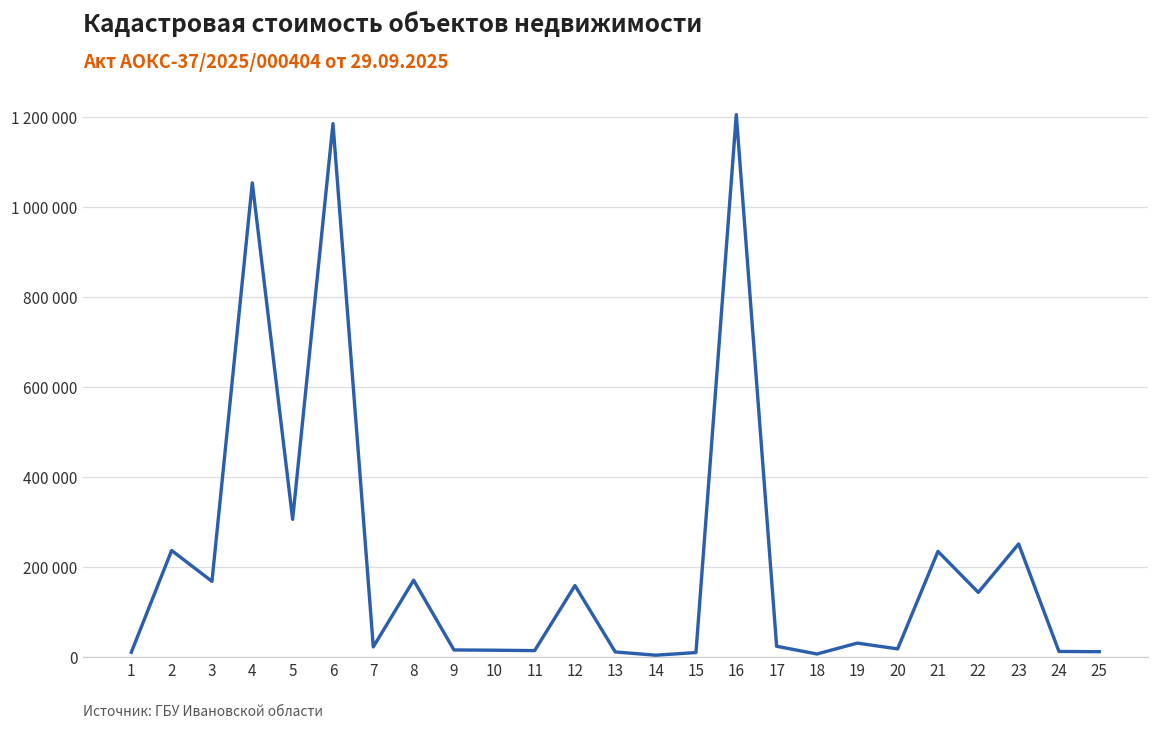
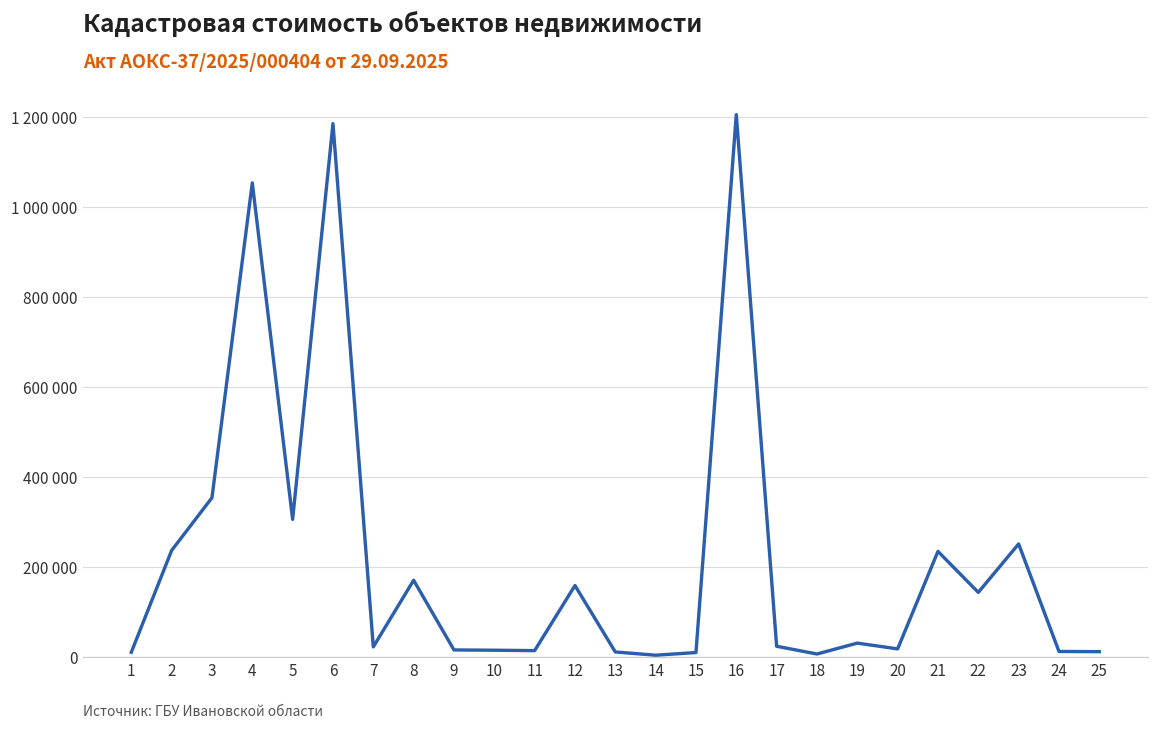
3: 170000 -> 350000
